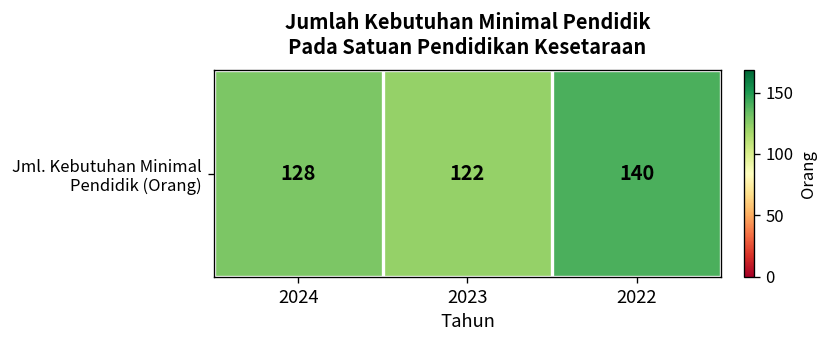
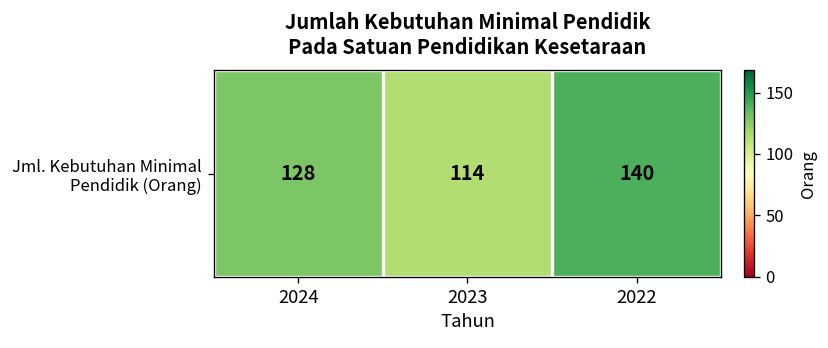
Jml. Kebutuhan Minimal Pendidik (Orang), 2023: 122 -> 114
